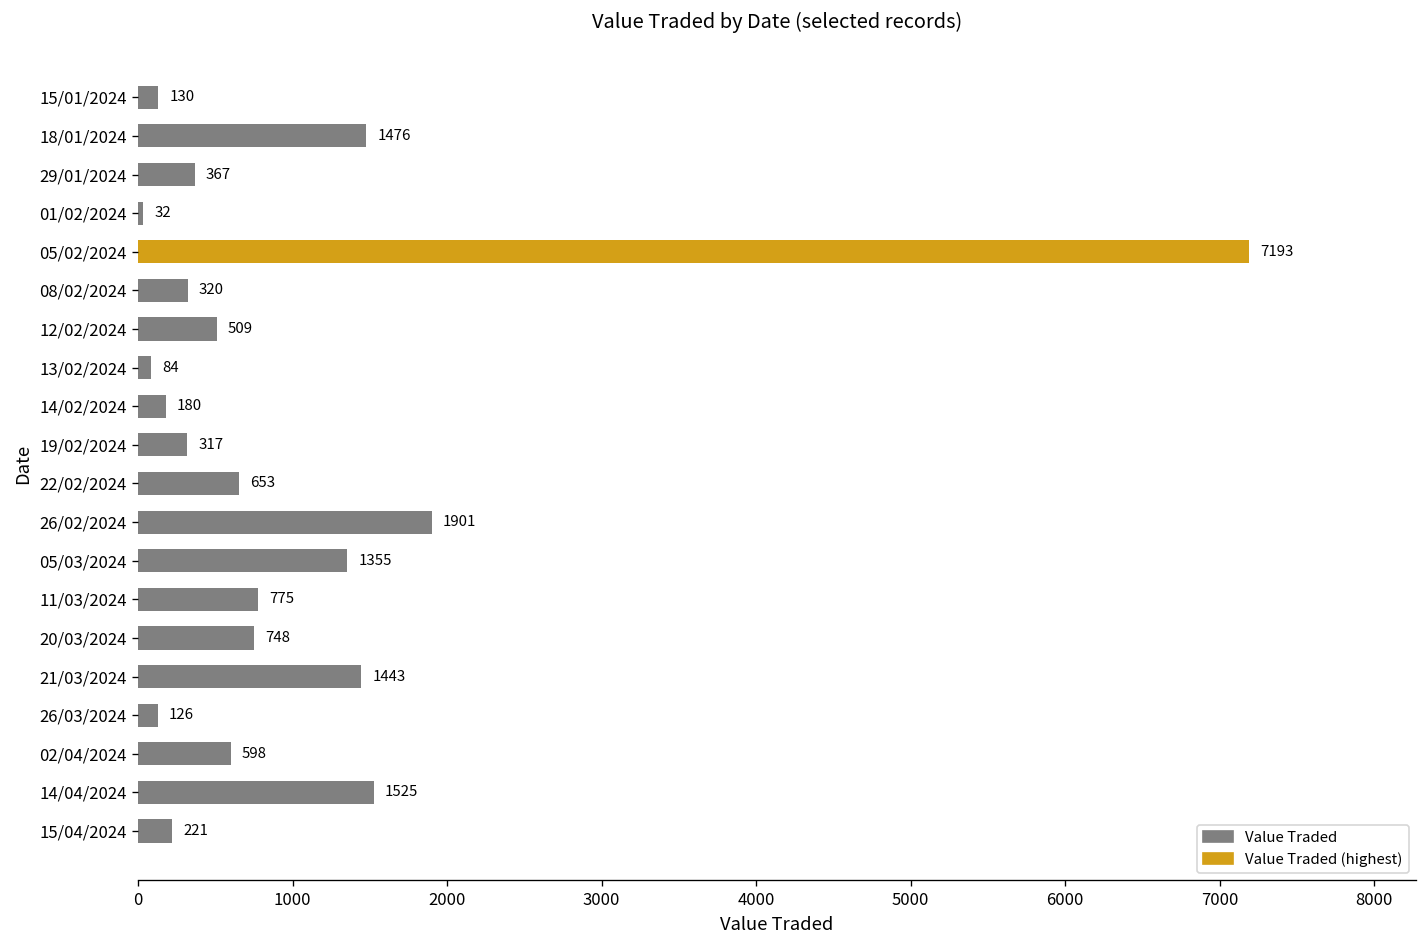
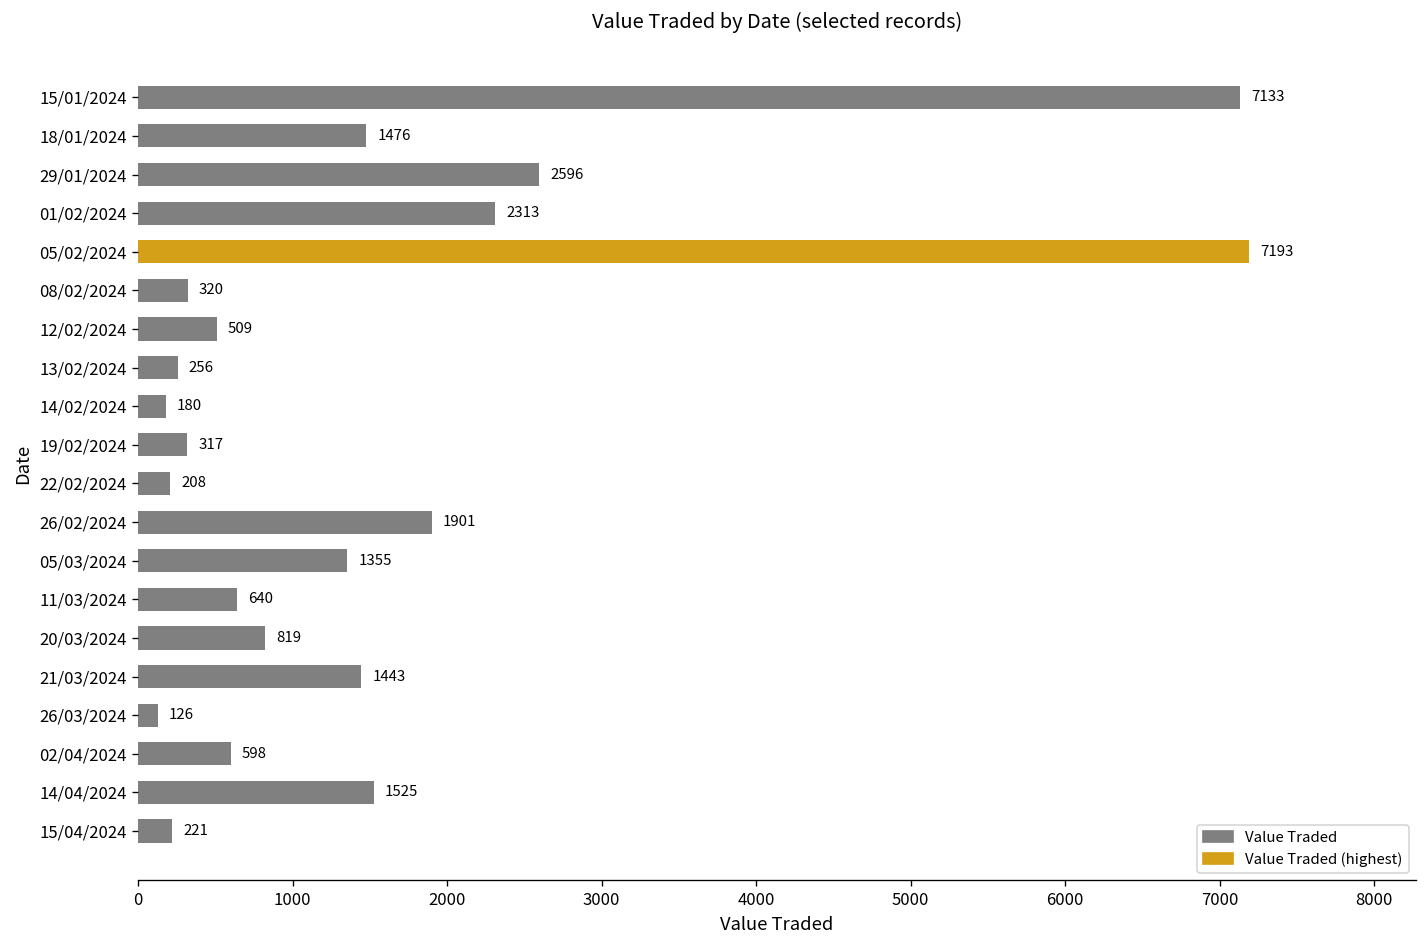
15/01/2024: 130 -> 7133
29/01/2024: 367 -> 2596
01/02/2024: 32 -> 2313
13/02/2024: 84 -> 256
22/02/2024: 653 -> 208
11/03/2024: 775 -> 640
20/03/2024: 748 -> 819
